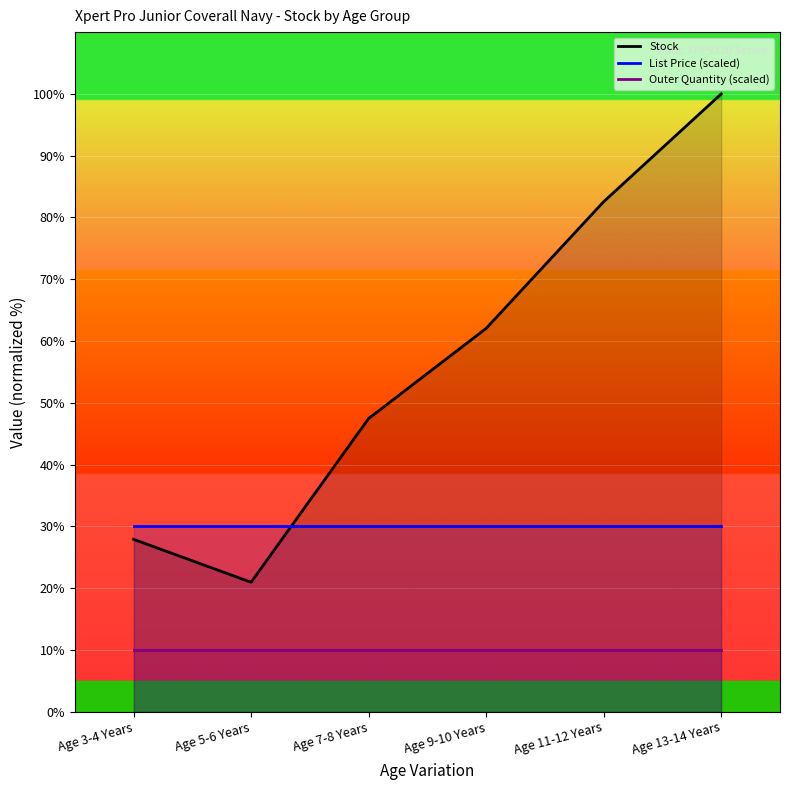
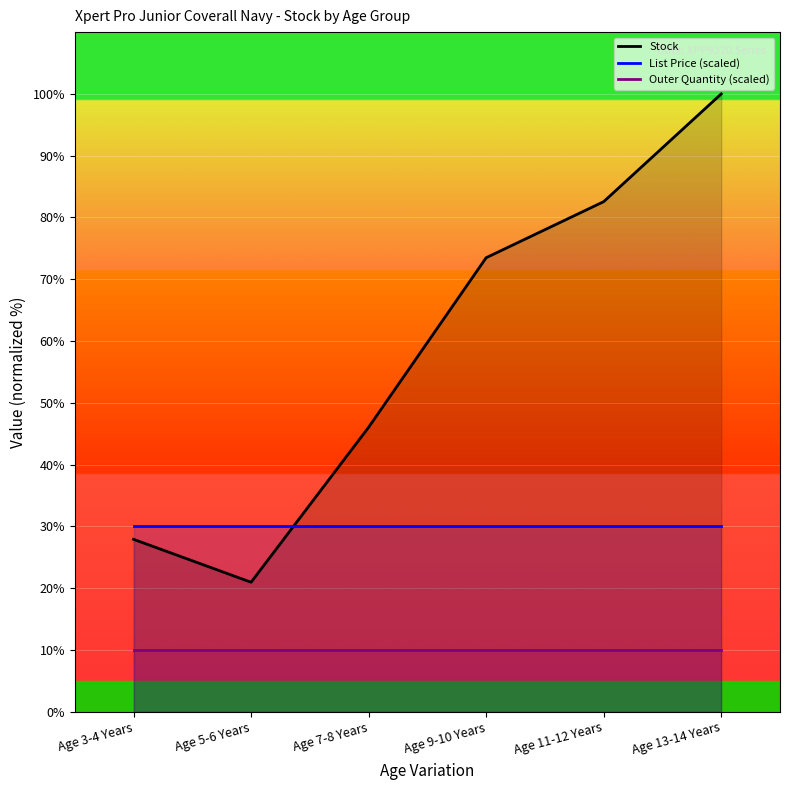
Stock, Age 7-8 Years: 47% -> 46%
Stock, Age 9-10 Years: 62% -> 73%
